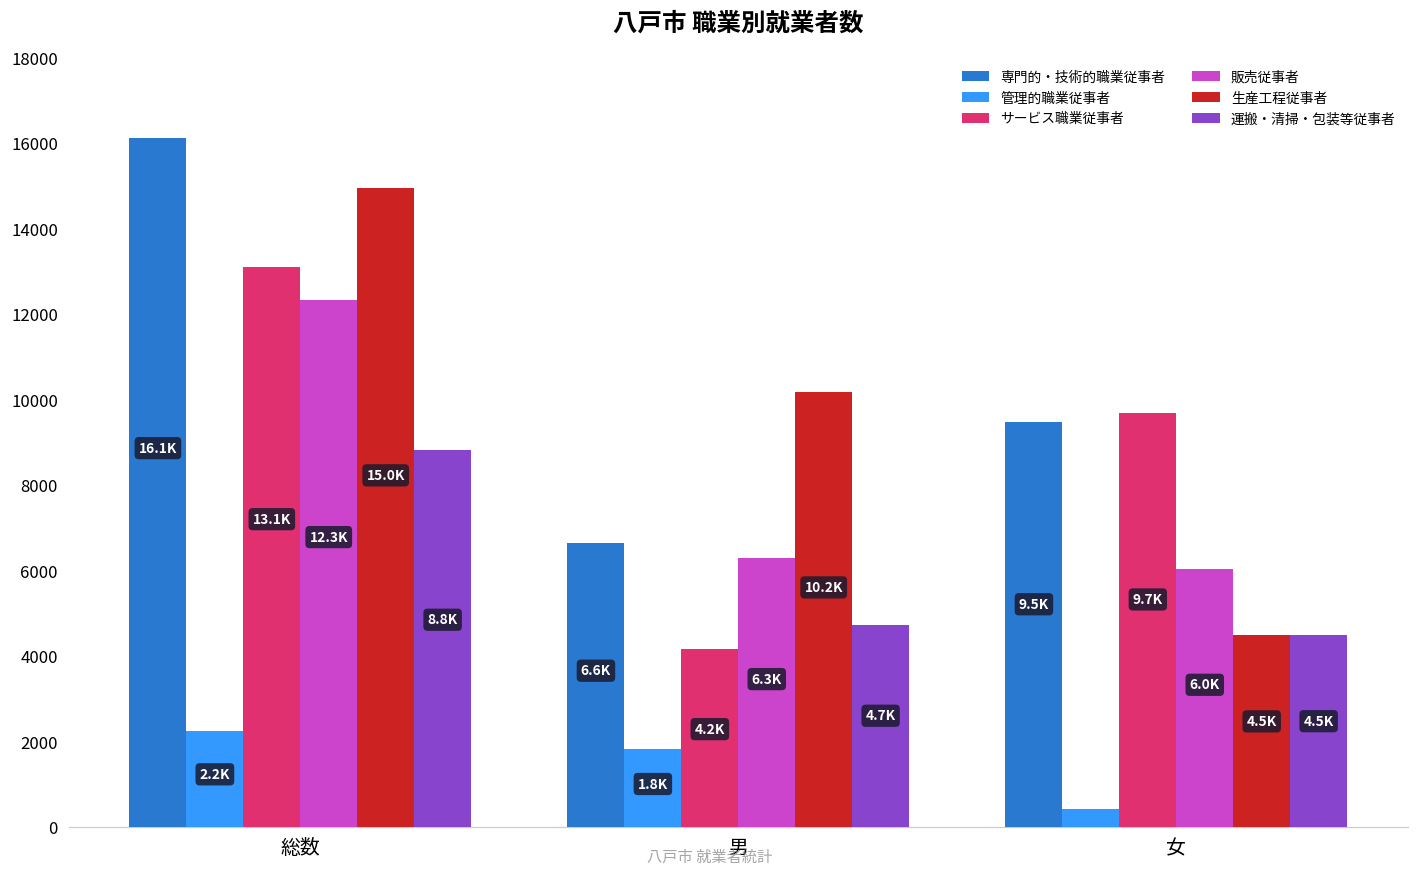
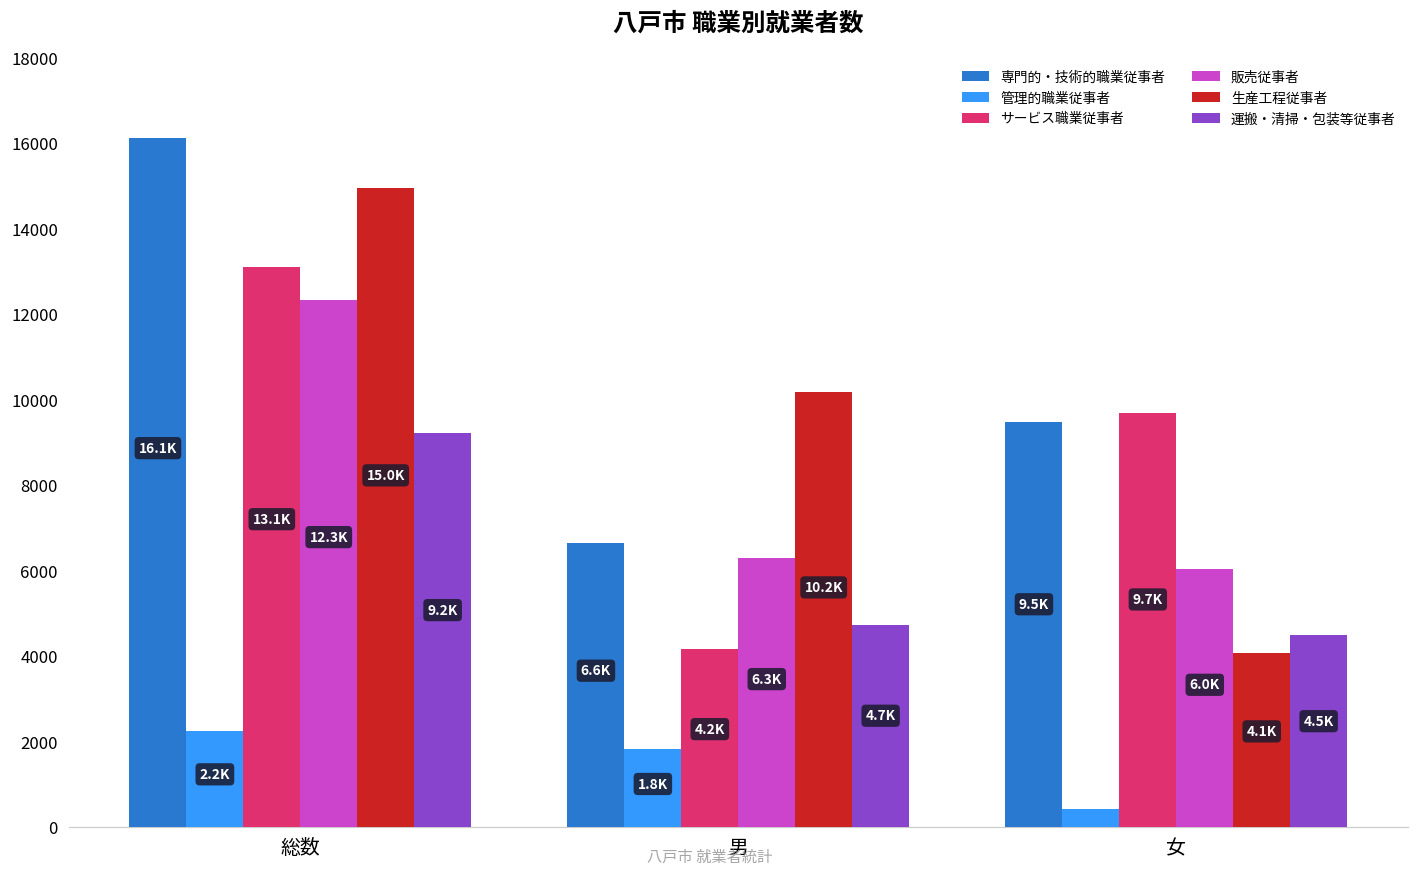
運搬・清掃・包装等従事者, 総数: 8.8K -> 9.2K
生産工程従事者, 女: 4.5K -> 4.1K
